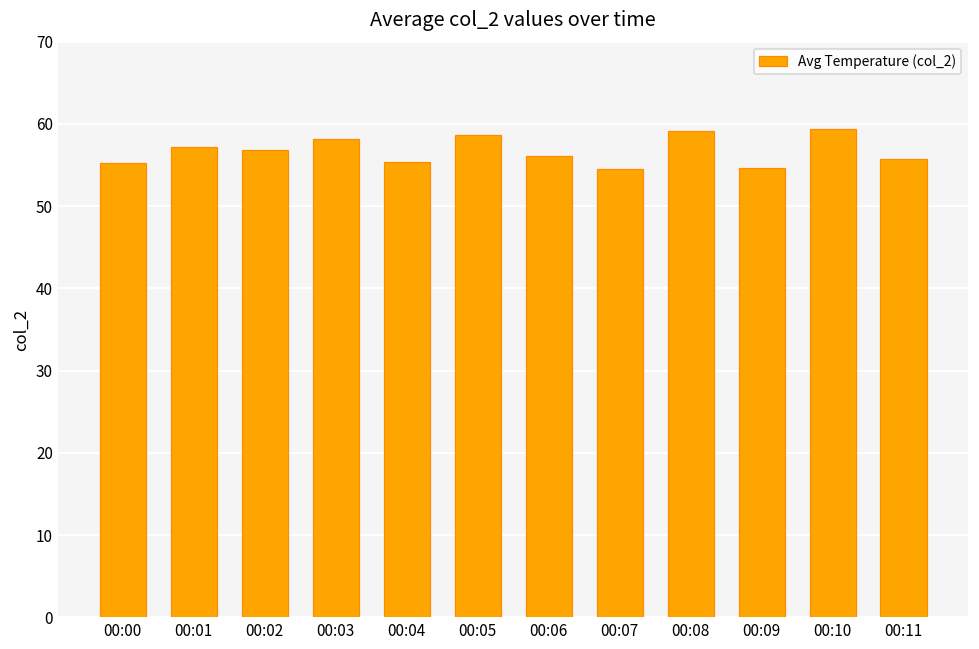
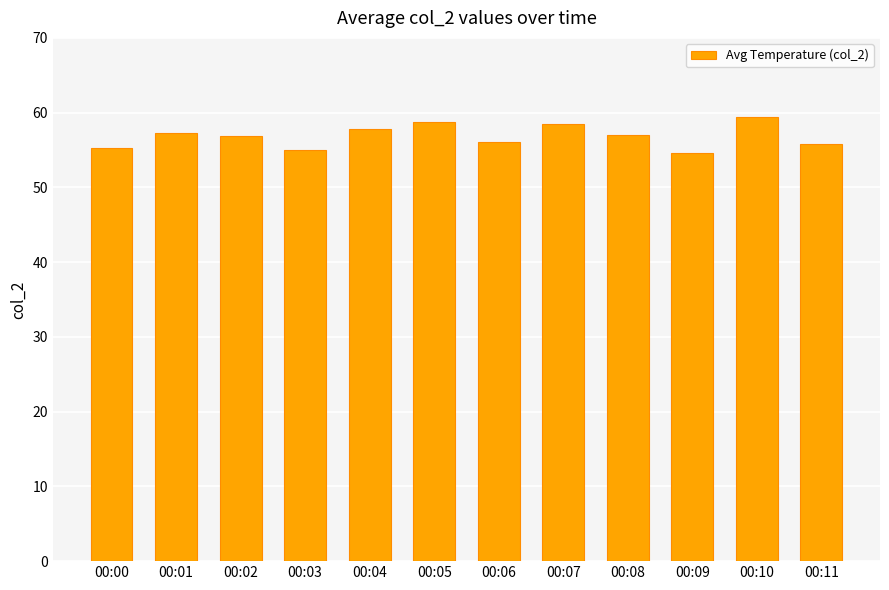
00:03: 58 -> 55
00:04: 55 -> 58
00:07: 55 -> 58
00:08: 59 -> 57
